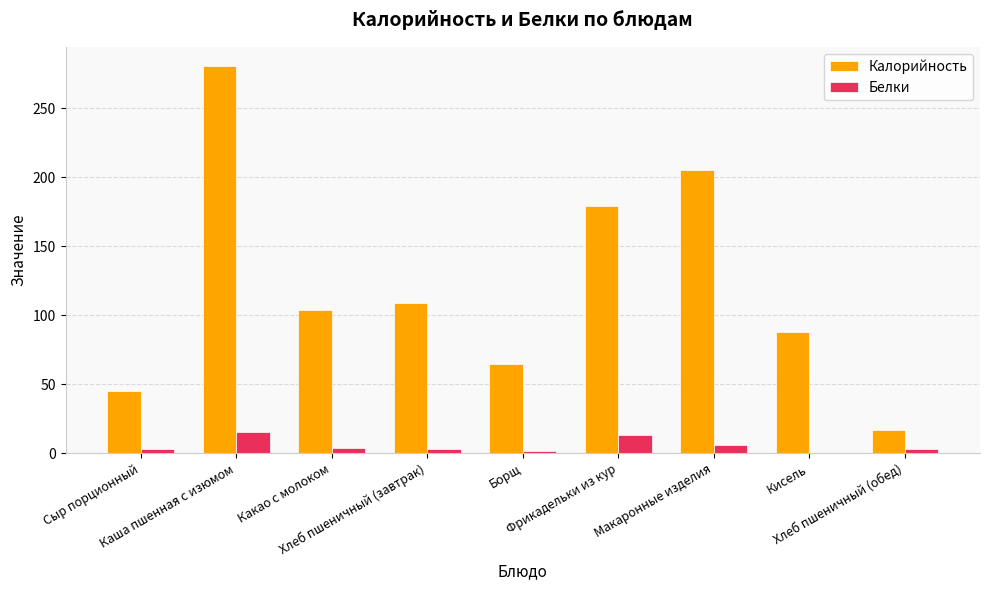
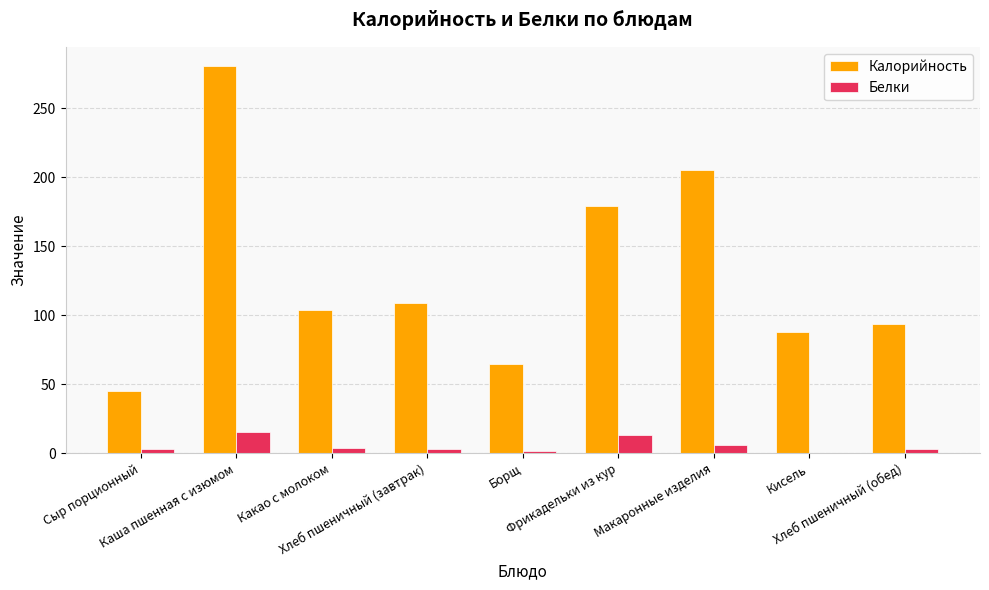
Калорийность, Хлеб пшеничный (обед): 17 -> 94
